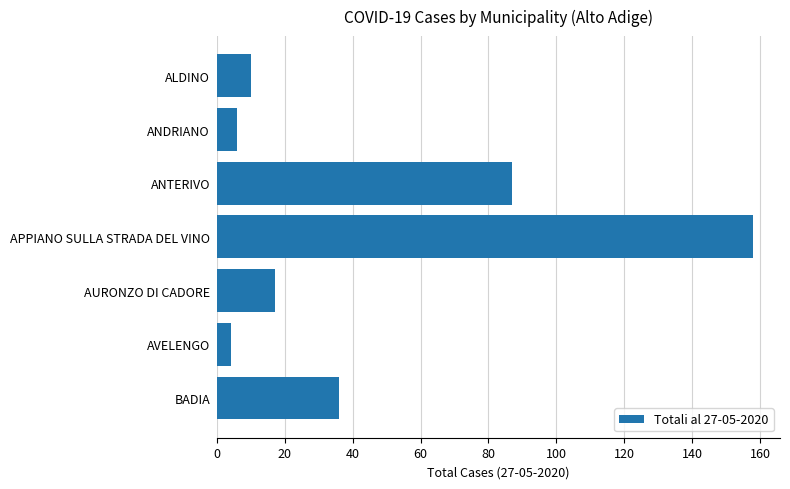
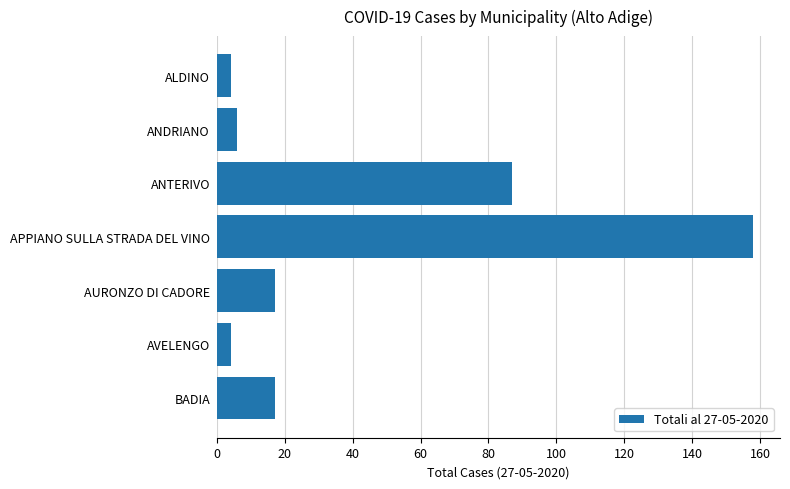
ALDINO: 10 -> 4
BADIA: 36 -> 17
